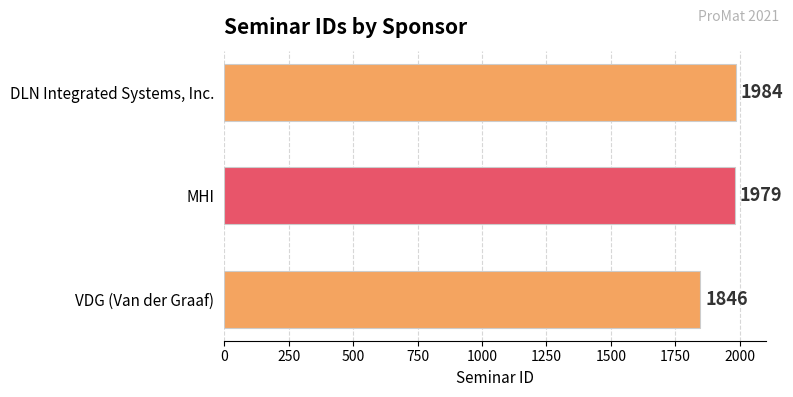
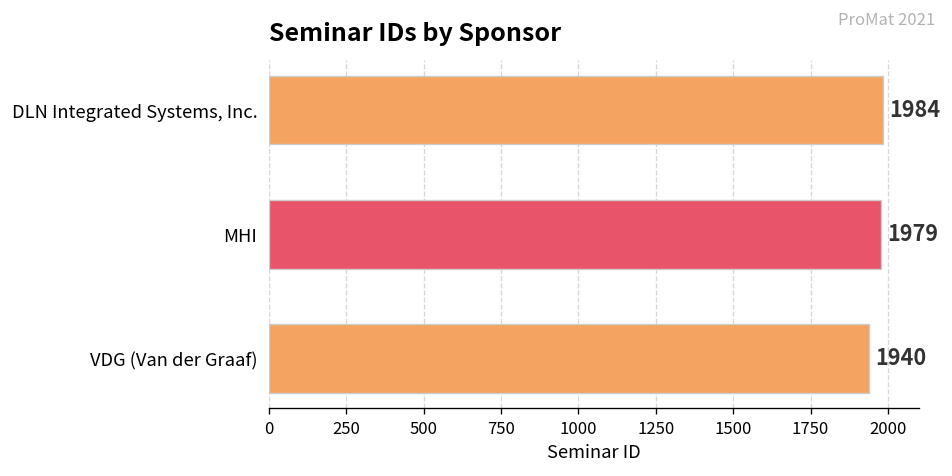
VDG (Van der Graaf): 1846 -> 1940
